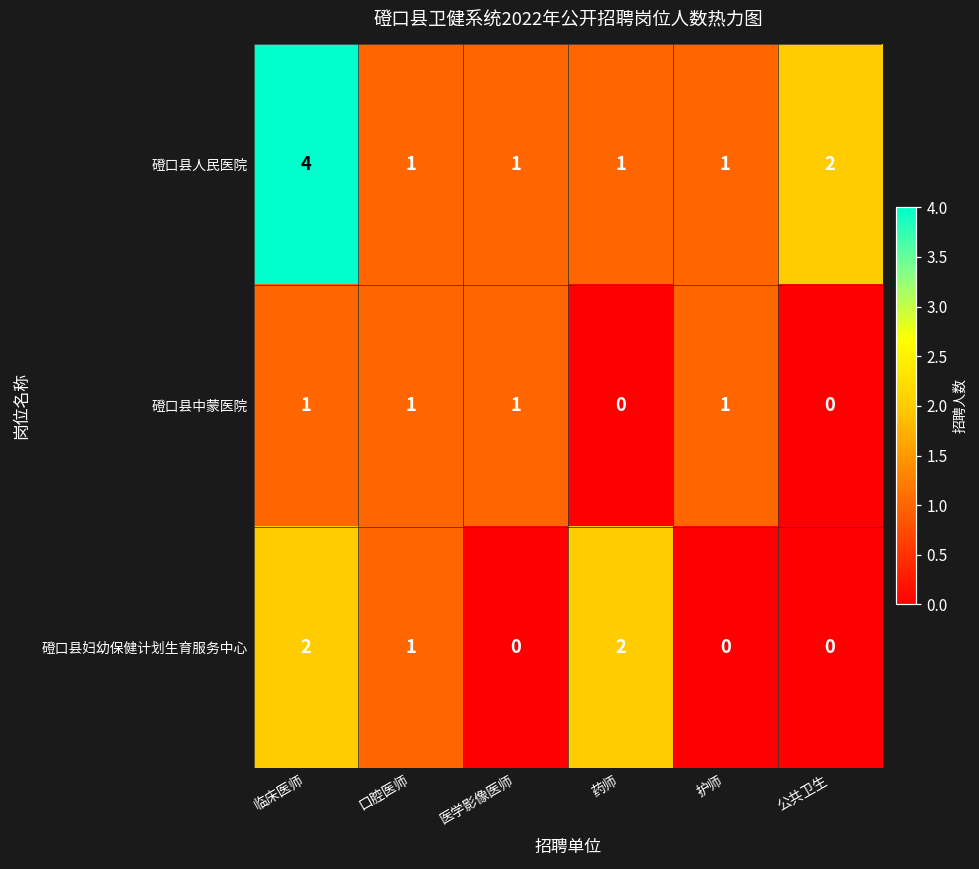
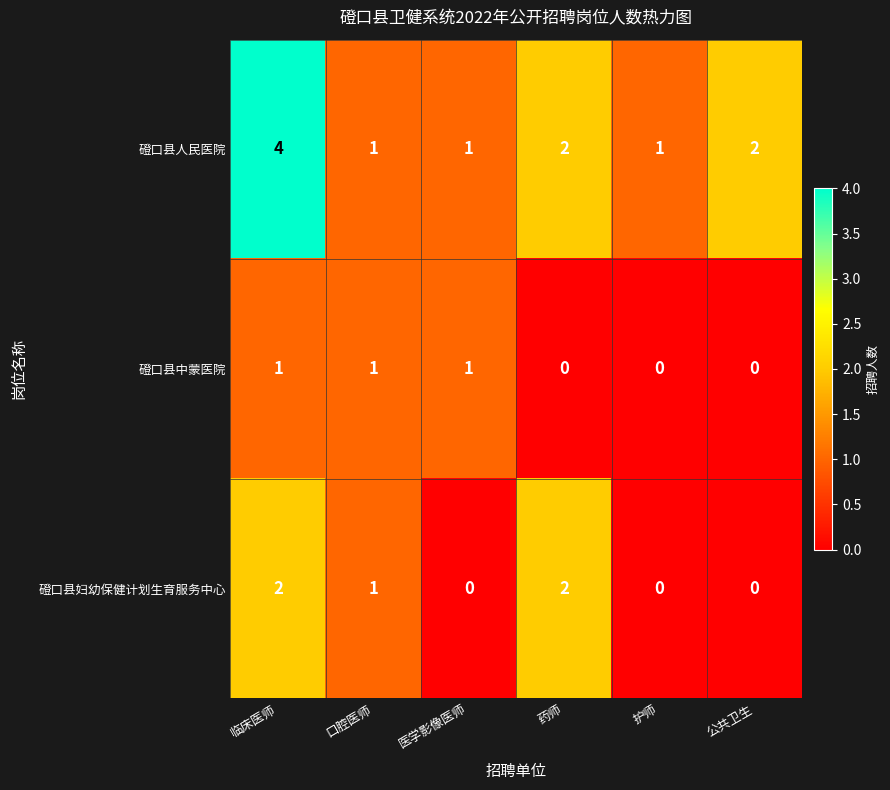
磴口县人民医院, 药师: 1 -> 2
磴口县中蒙医院, 护师: 1 -> 0
